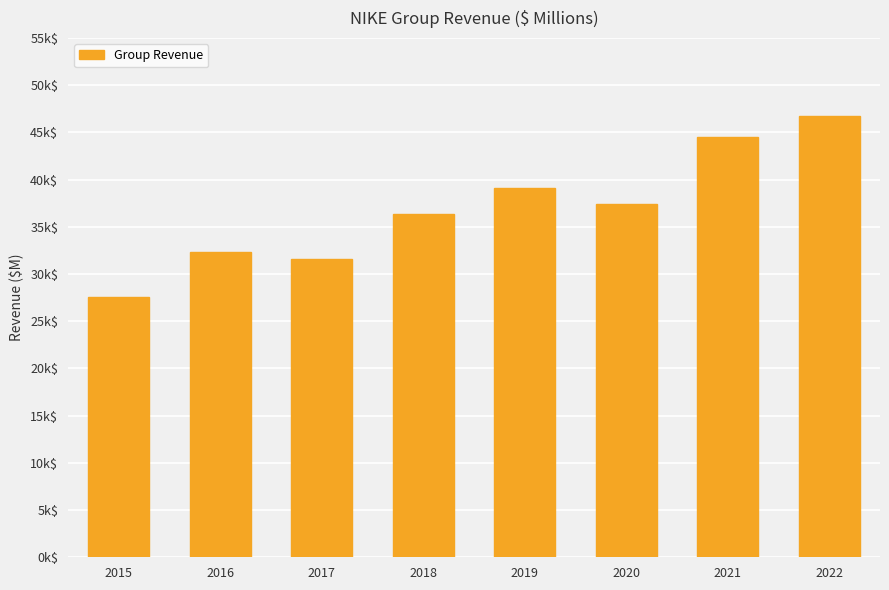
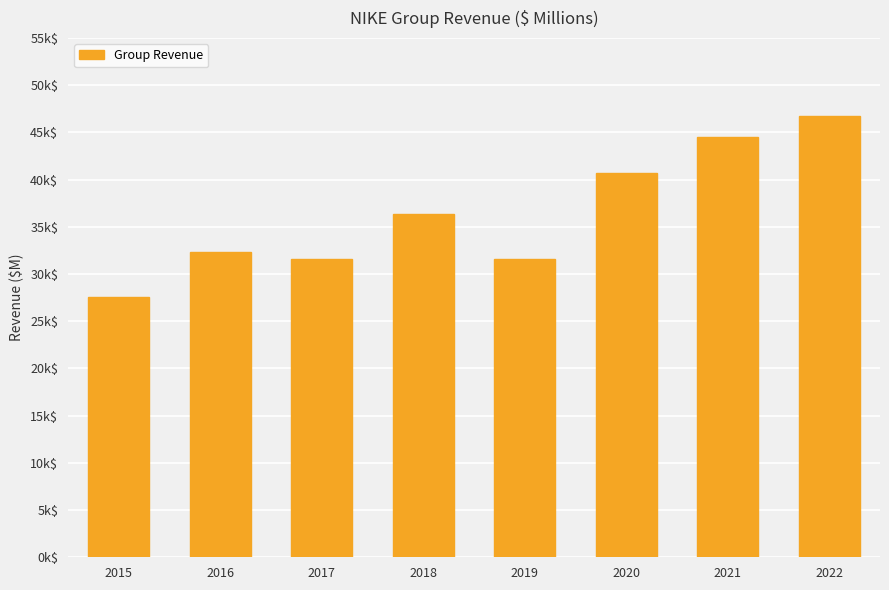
2019: 39k$ -> 32k$
2020: 37k$ -> 41k$
